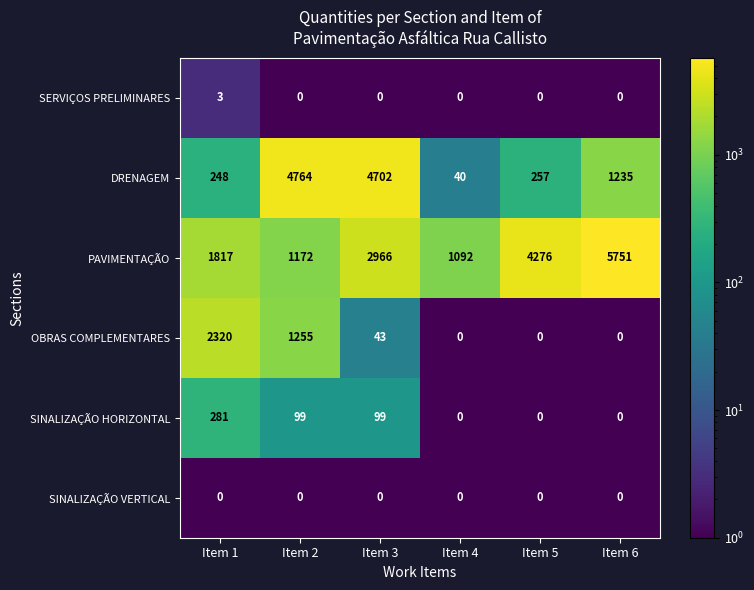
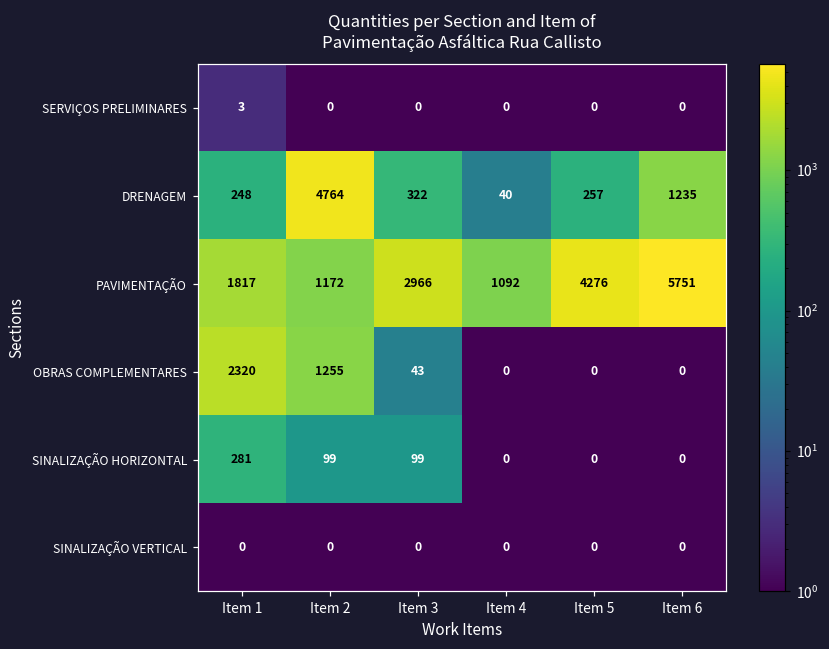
DRENAGEM, Item 3: 4702 -> 322
